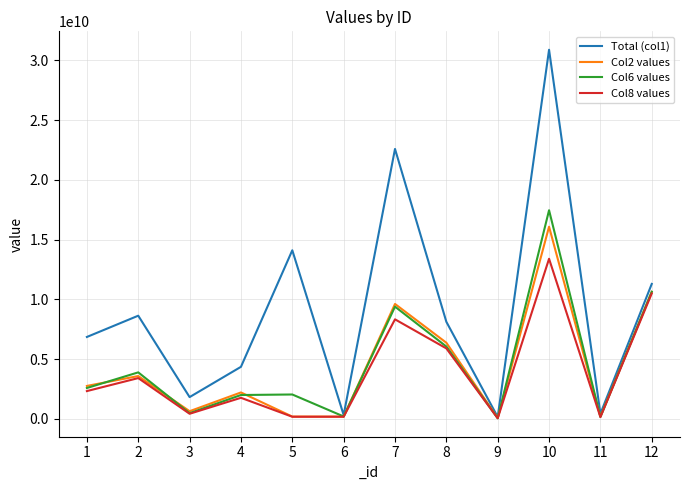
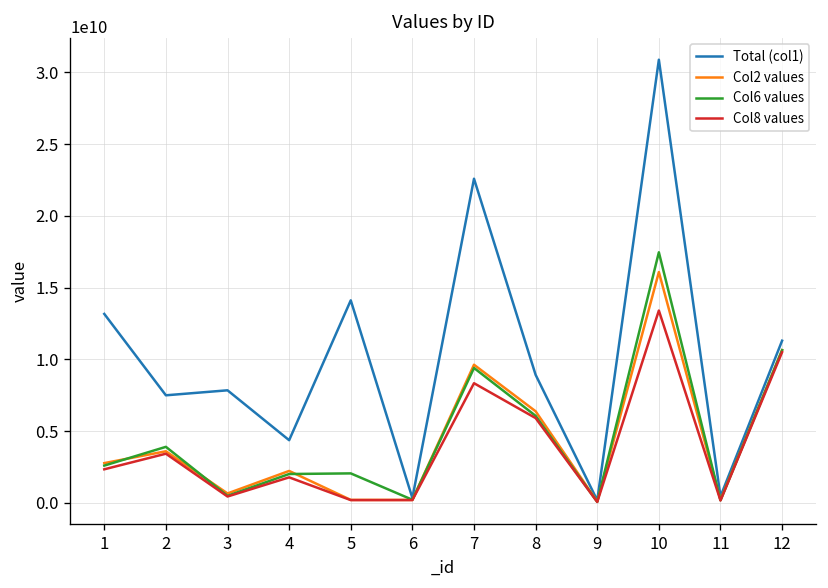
Total (col1), 1: 6900000000 -> 13200000000
Total (col1), 2: 8600000000 -> 7500000000
Total (col1), 3: 1800000000 -> 7800000000
Total (col1), 8: 8100000000 -> 8900000000
